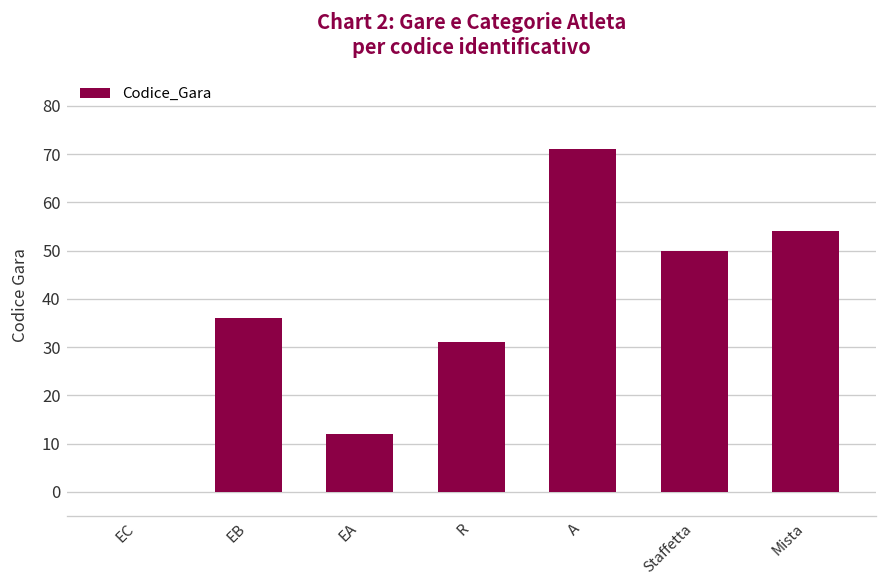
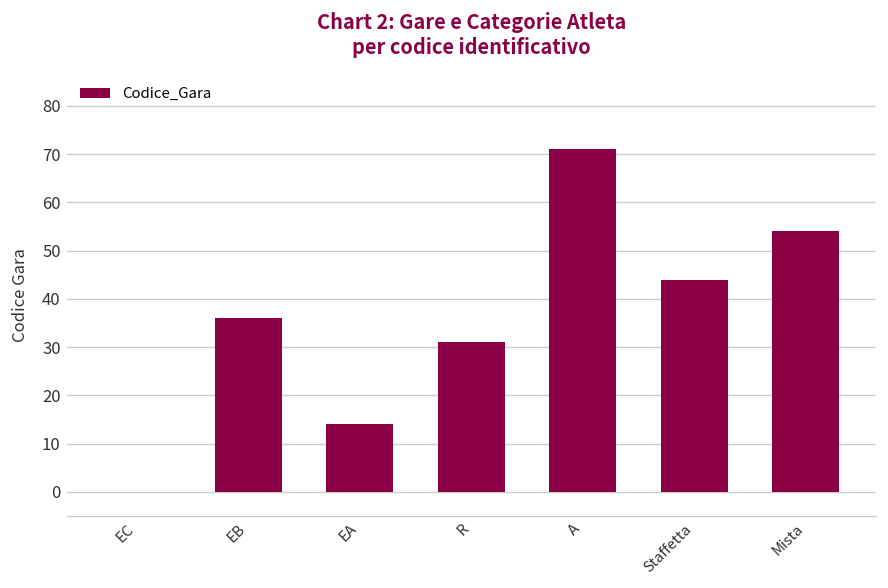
EA: 12 -> 14
Staffetta: 50 -> 44
